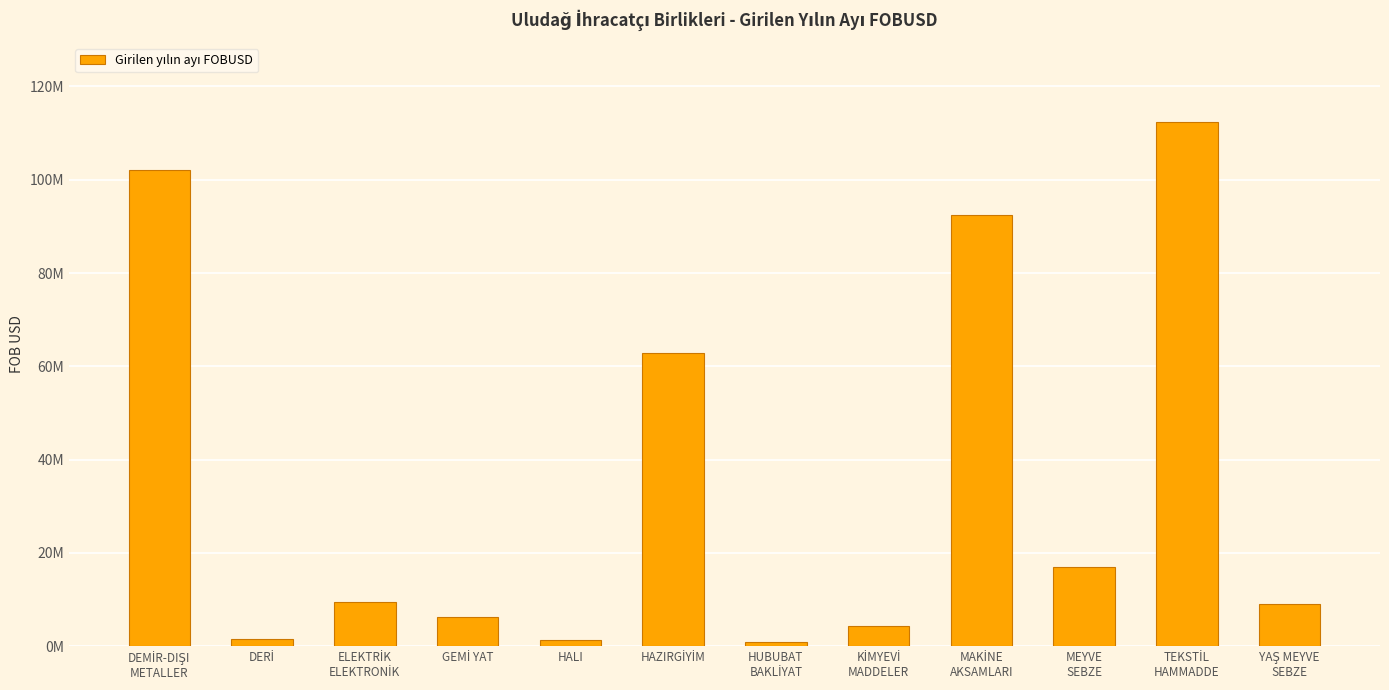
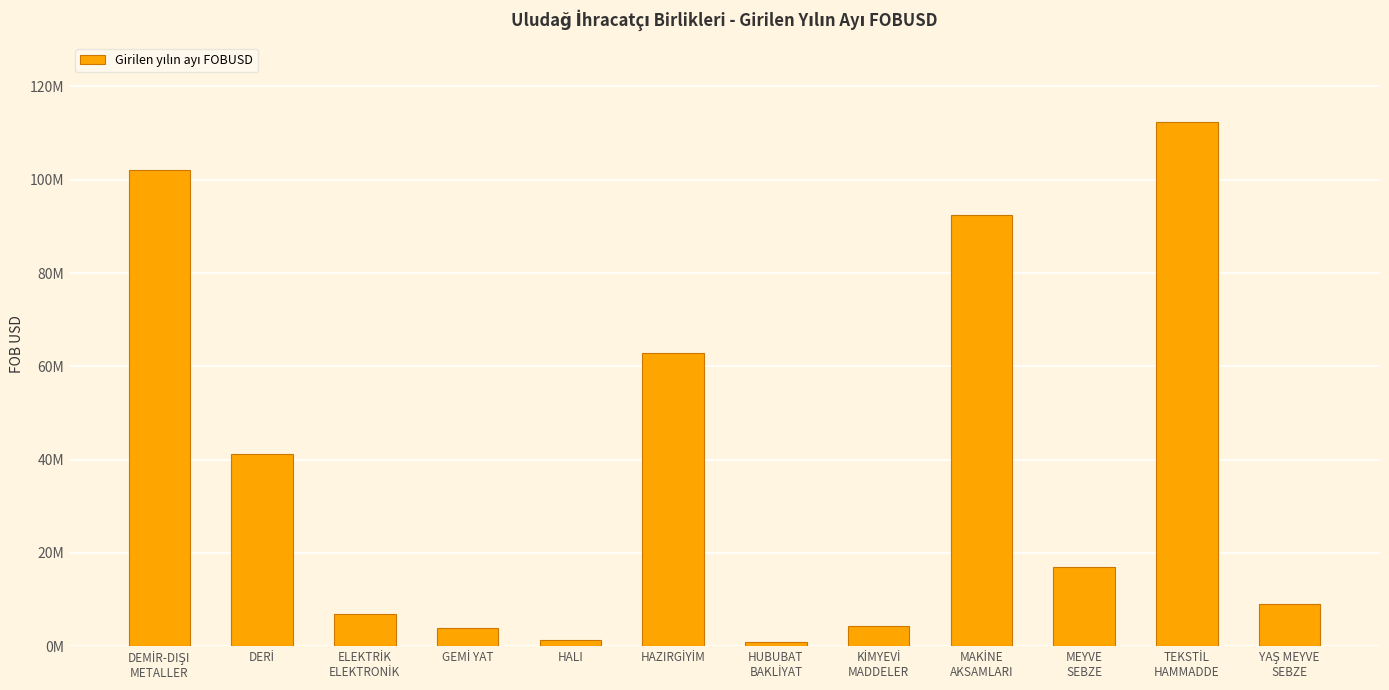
DERİ: 2000000 -> 41000000
ELEKTRİK ELEKTRONİK: 10000000 -> 7000000
GEMİ YAT: 6000000 -> 4000000
